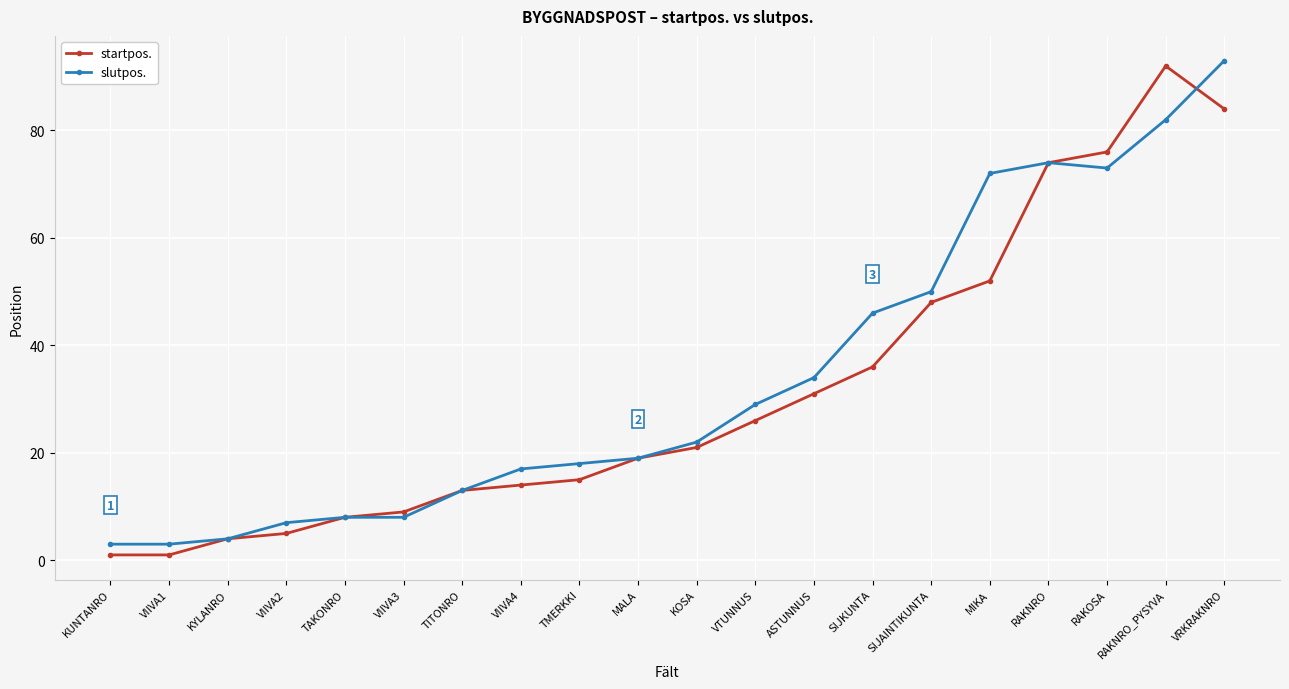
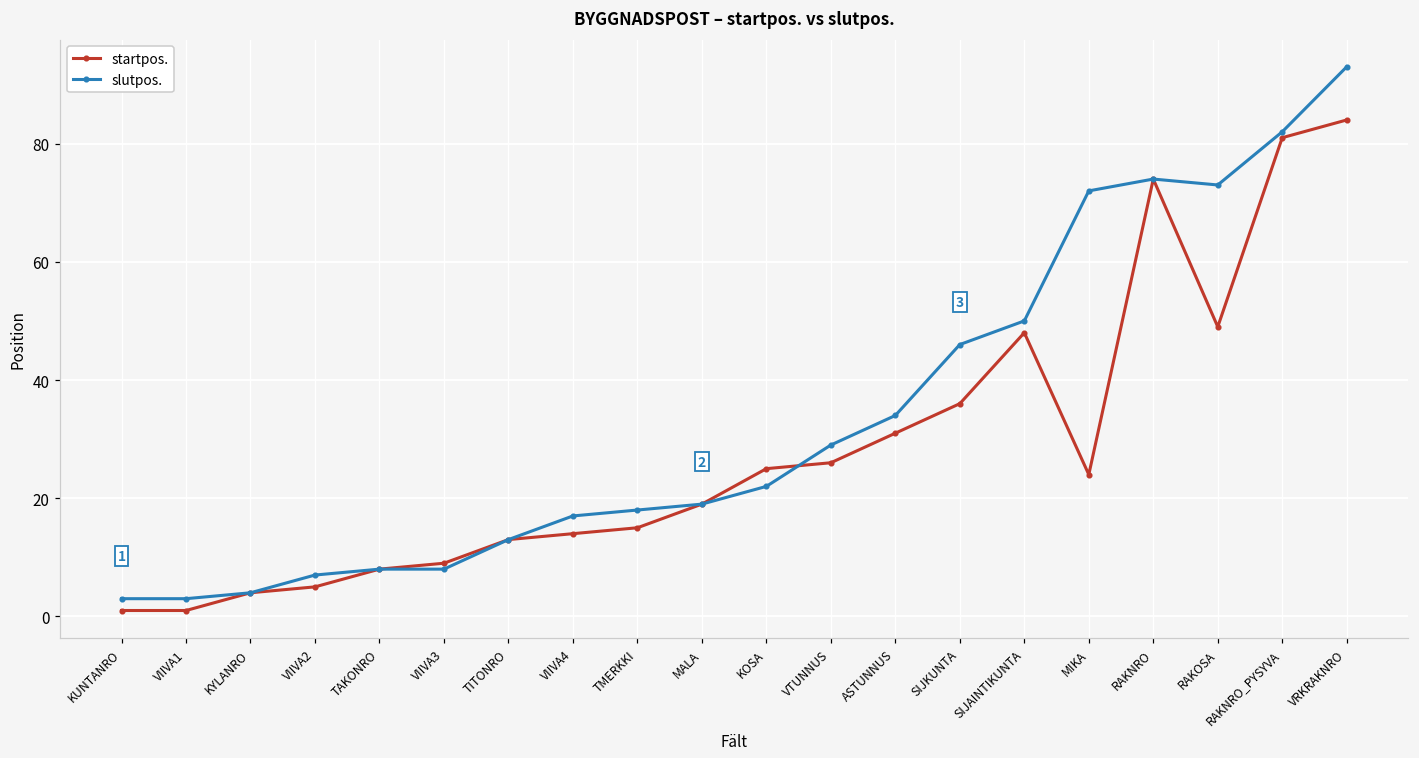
startpos., KOSA: 21 -> 25
startpos., MIKA: 52 -> 24
startpos., RAKOSA: 76 -> 49
startpos., RAKNRO_PYSYVA: 92 -> 81
